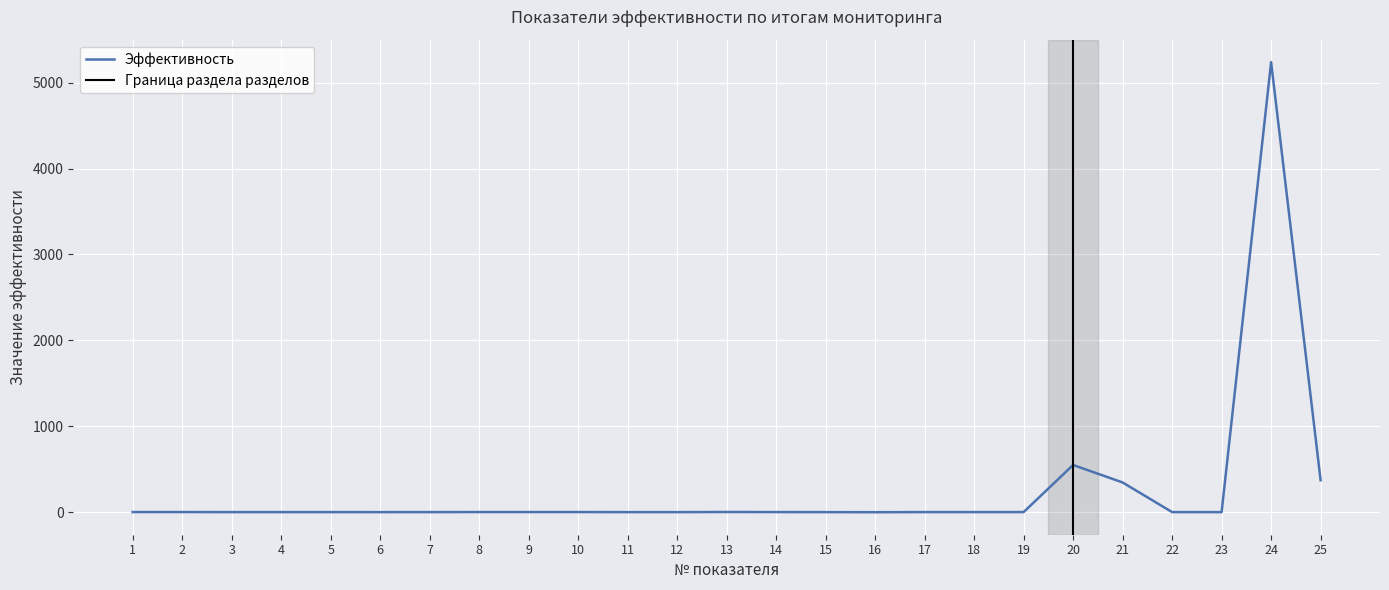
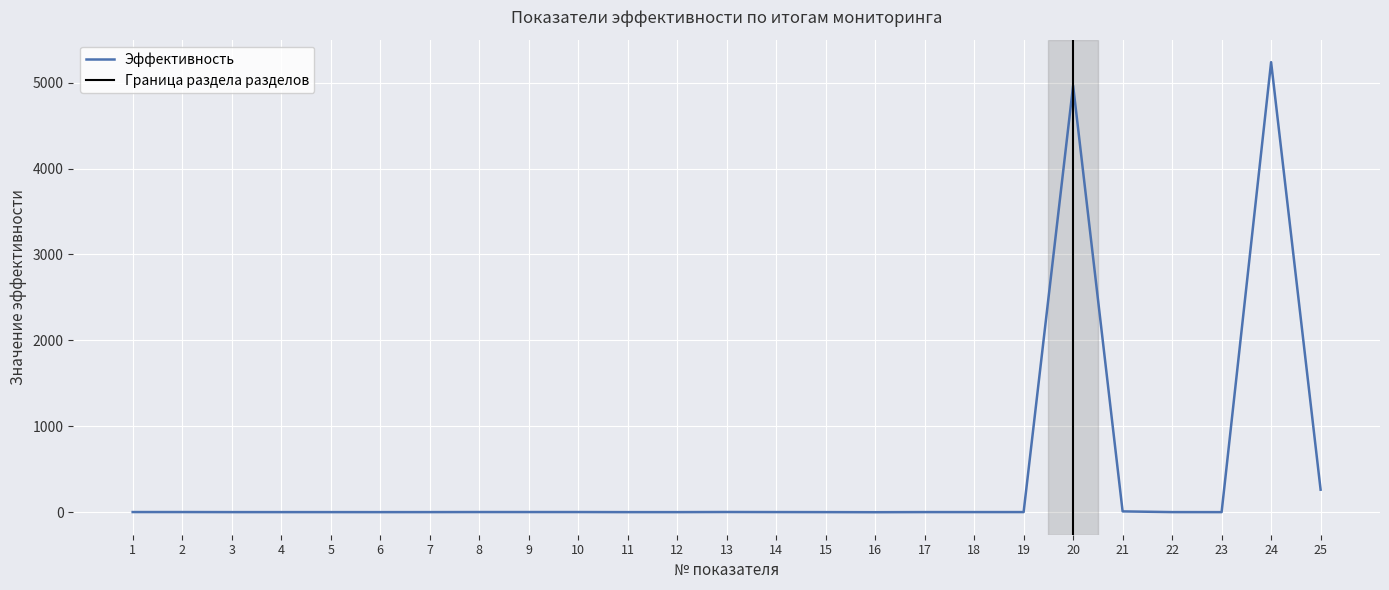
20: 500 -> 5000
21: 300 -> 0
25: 400 -> 300
